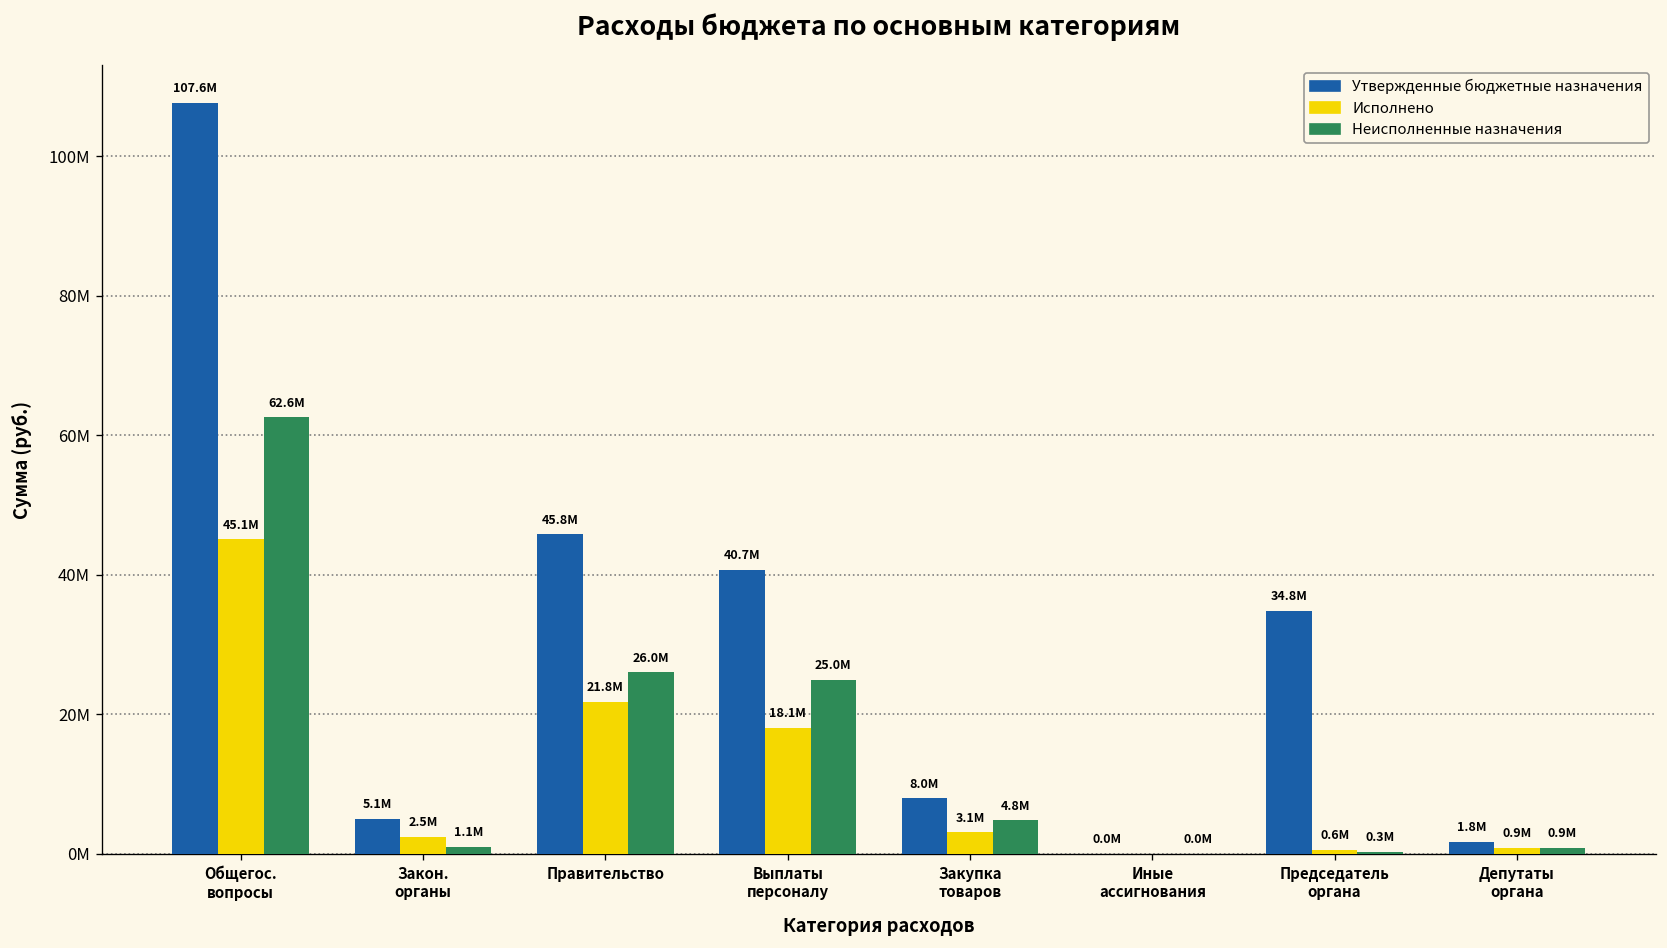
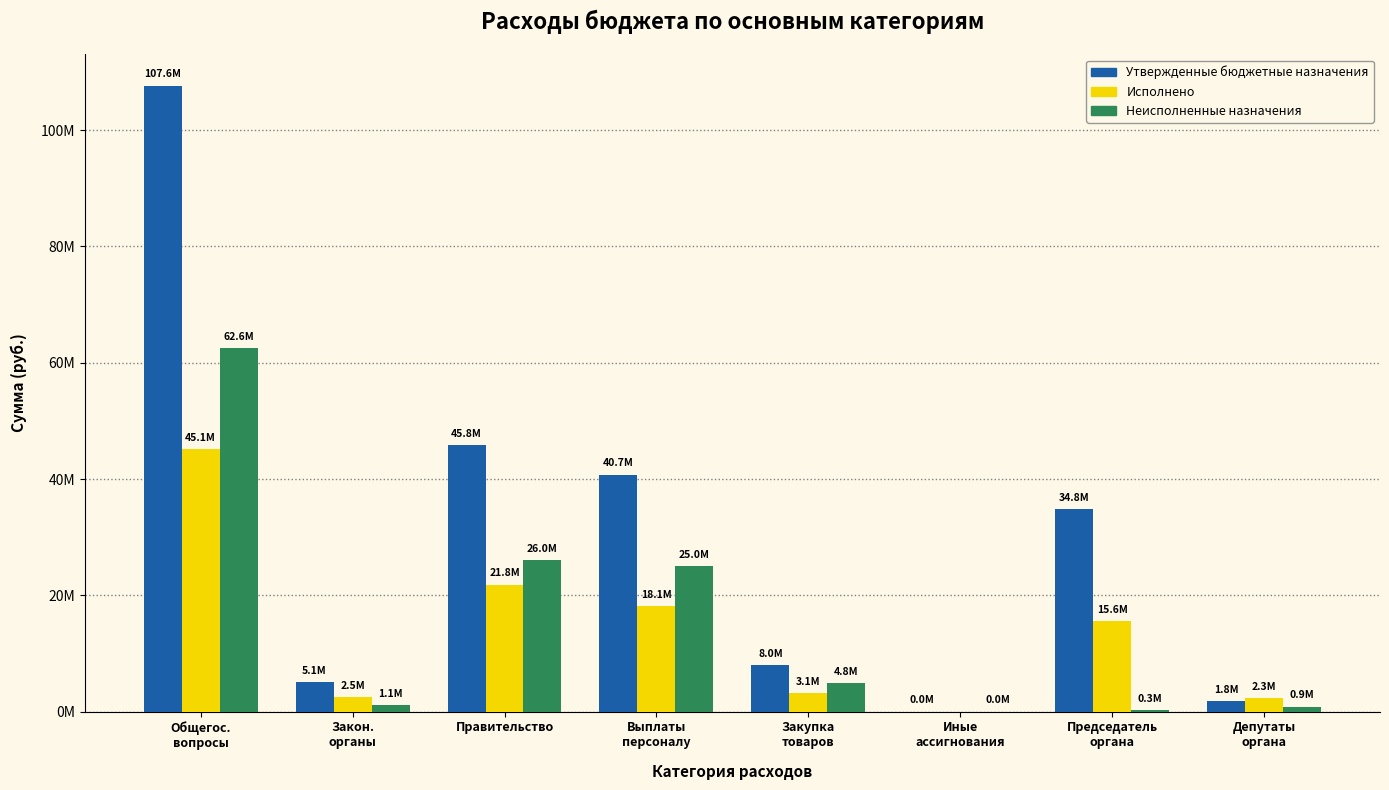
Исполнено, Председатель органа: 0.6M -> 15.6M
Исполнено, Депутаты органа: 0.9M -> 2.3M
